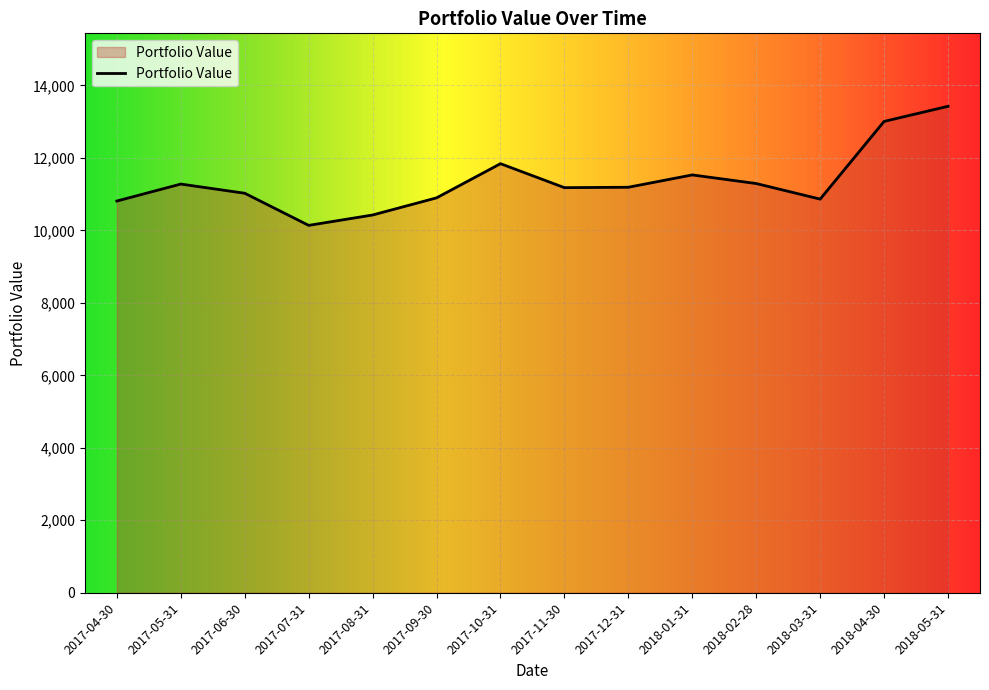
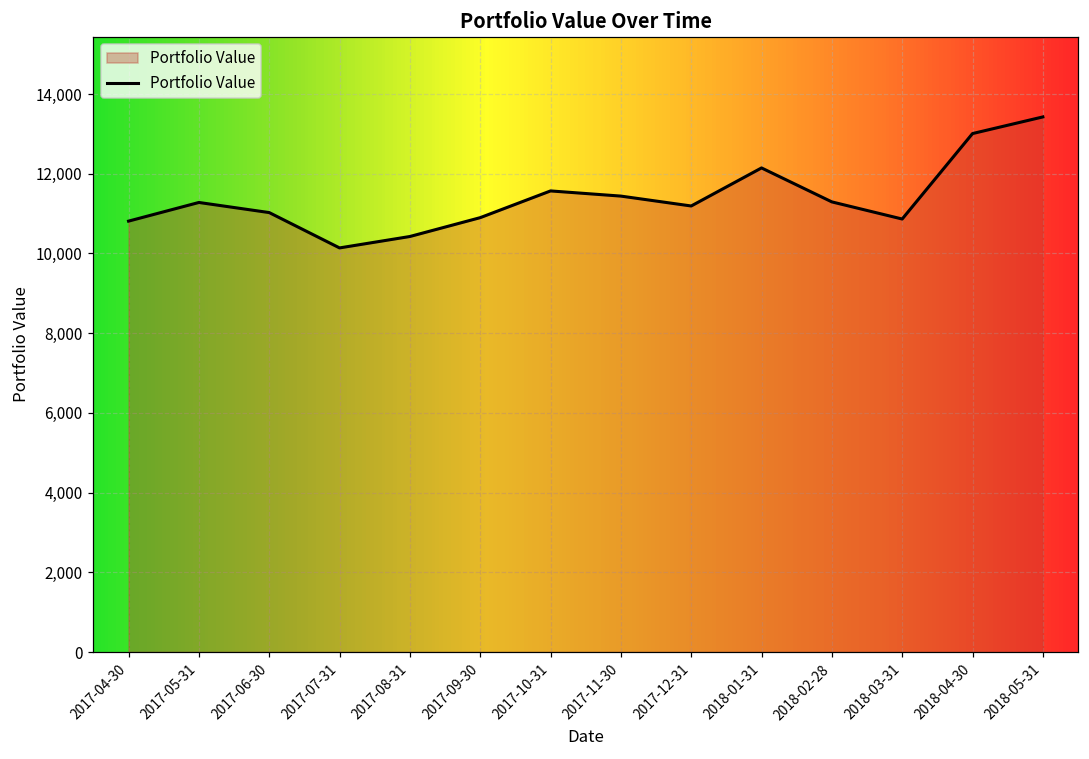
2017-10-31: 11,800 -> 11,600
2017-11-30: 11,200 -> 11,400
2018-01-31: 11,500 -> 12,100
